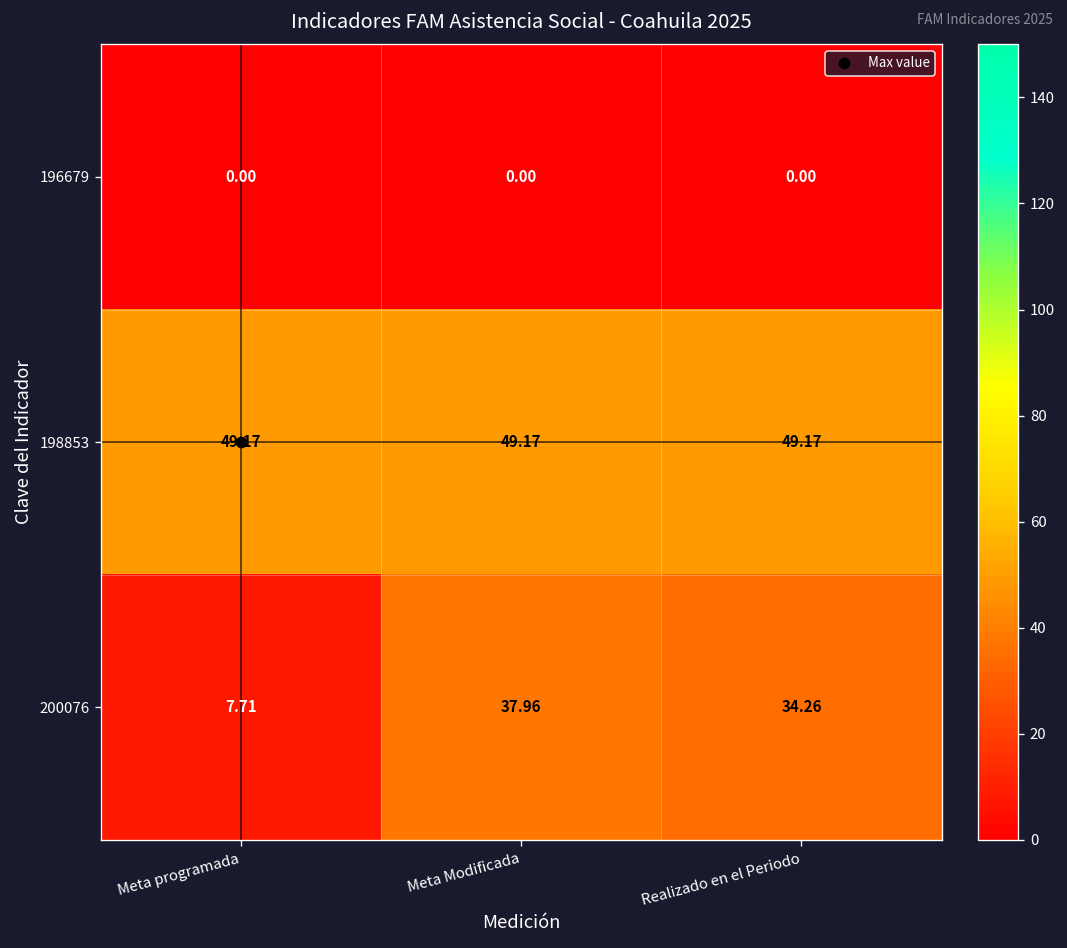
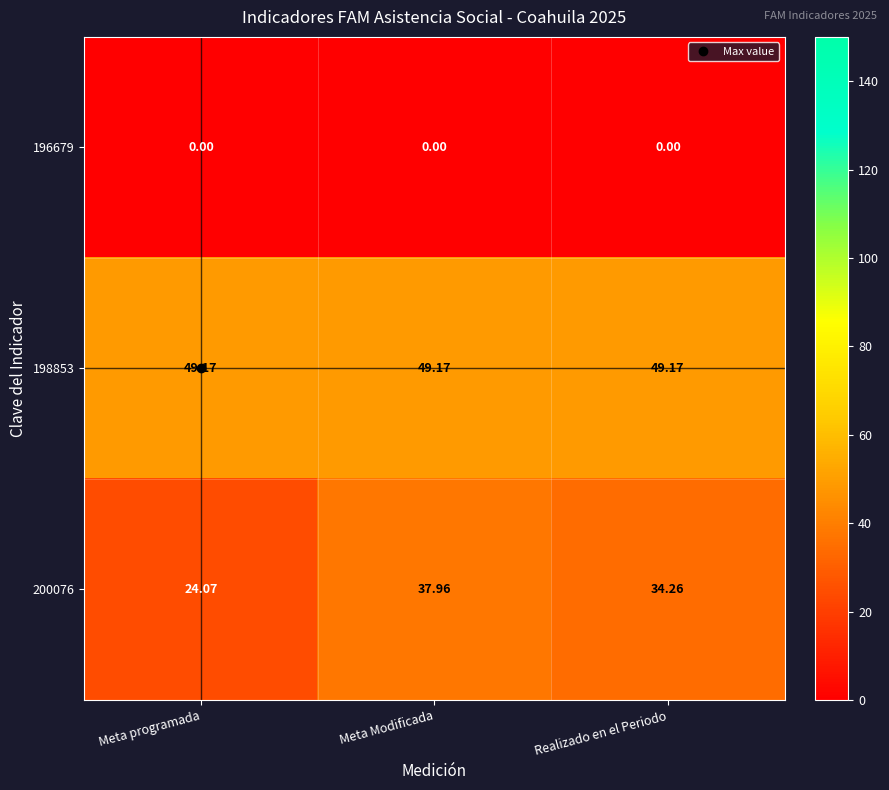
200076, Meta programada: 7.71 -> 24.07
